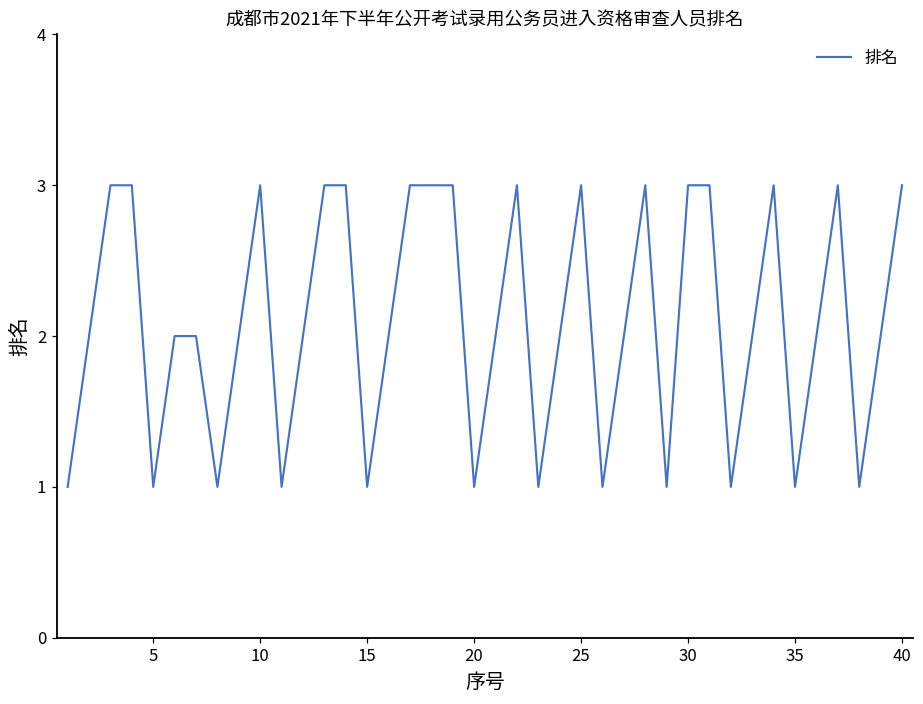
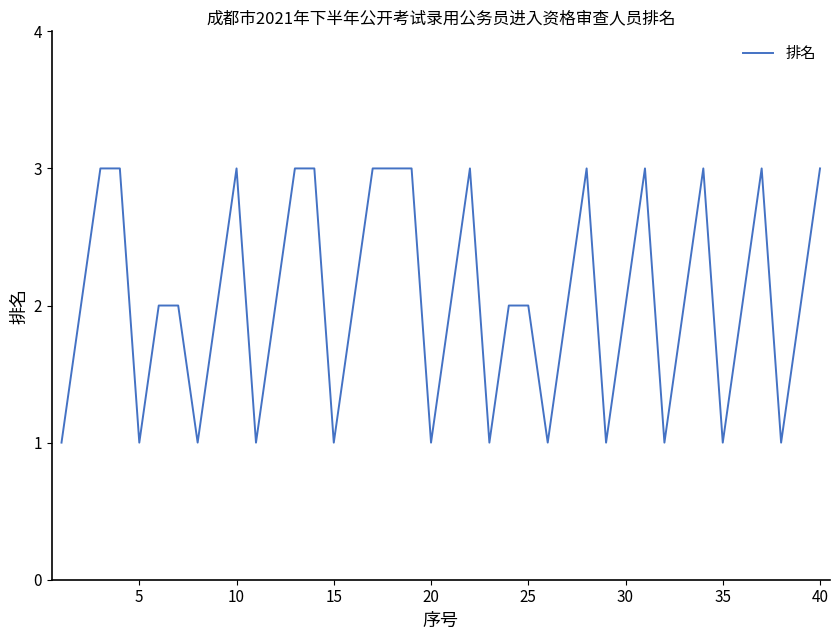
25: 3 -> 2
30: 3 -> 2
